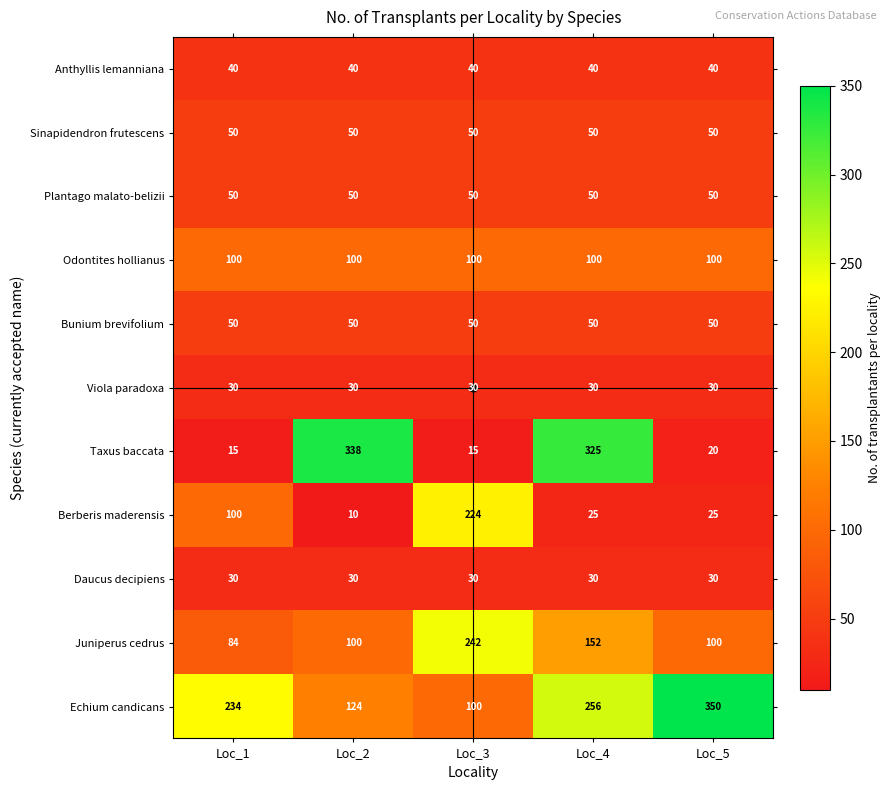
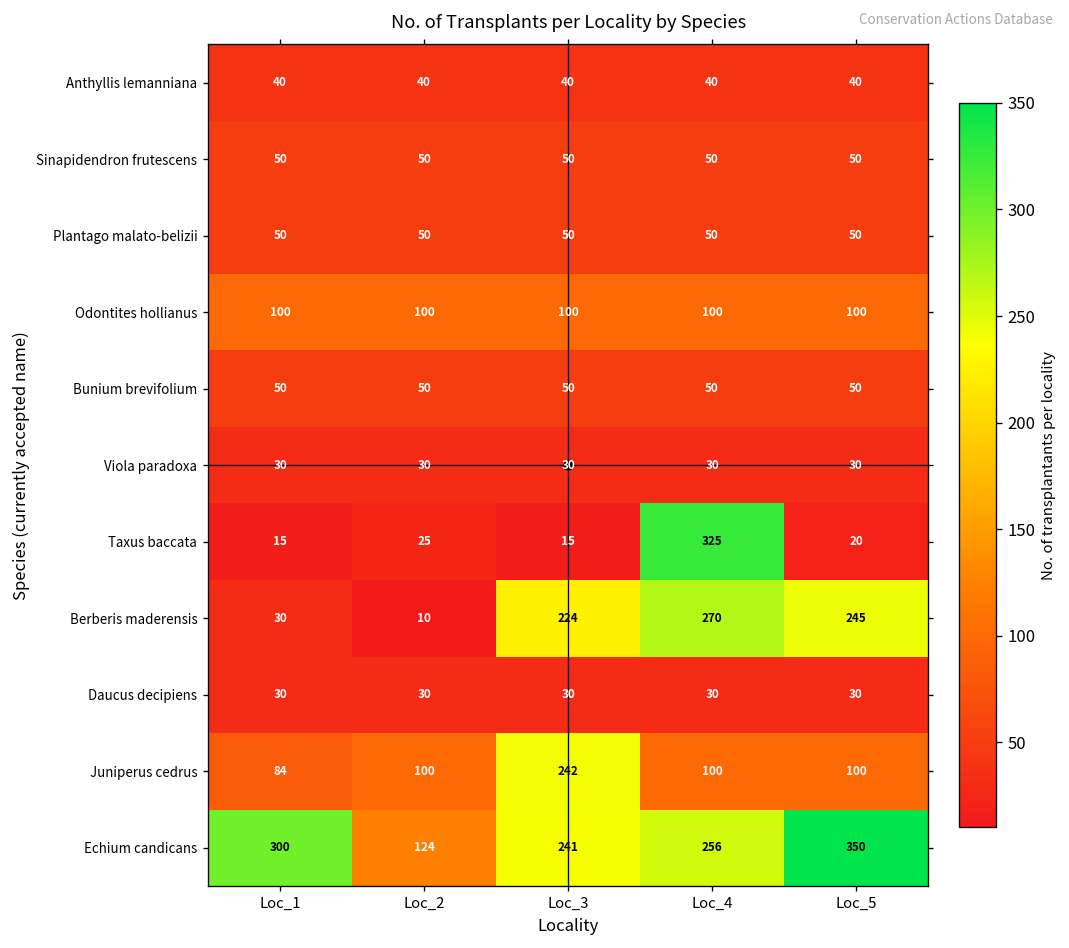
Taxus baccata, Loc_2: 338 -> 25
Berberis maderensis, Loc_1: 100 -> 30
Berberis maderensis, Loc_4: 25 -> 270
Berberis maderensis, Loc_5: 25 -> 245
Juniperus cedrus, Loc_4: 152 -> 100
Echium candicans, Loc_1: 234 -> 300
Echium candicans, Loc_3: 100 -> 241
